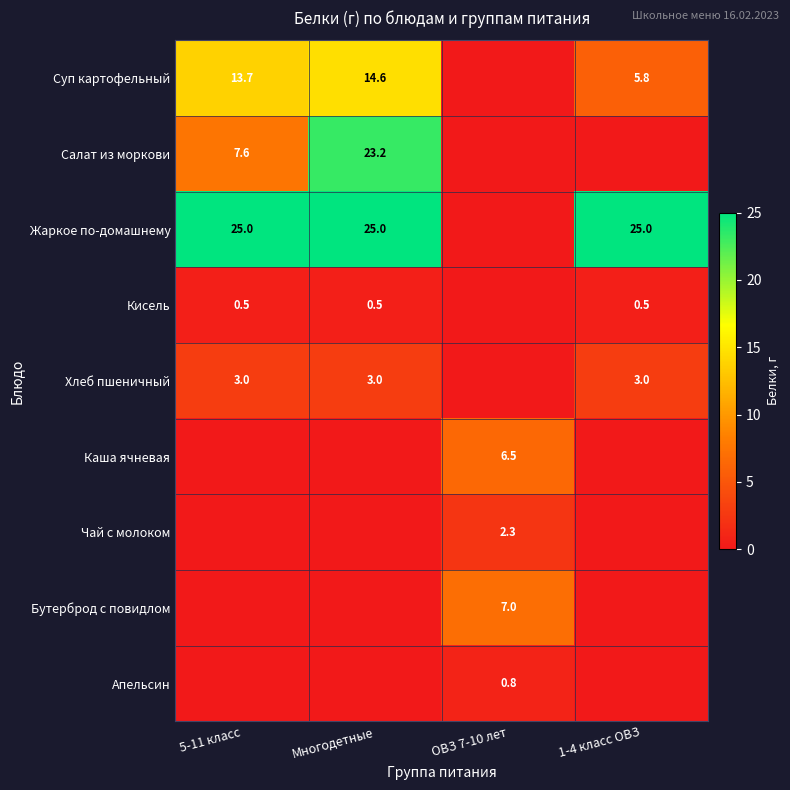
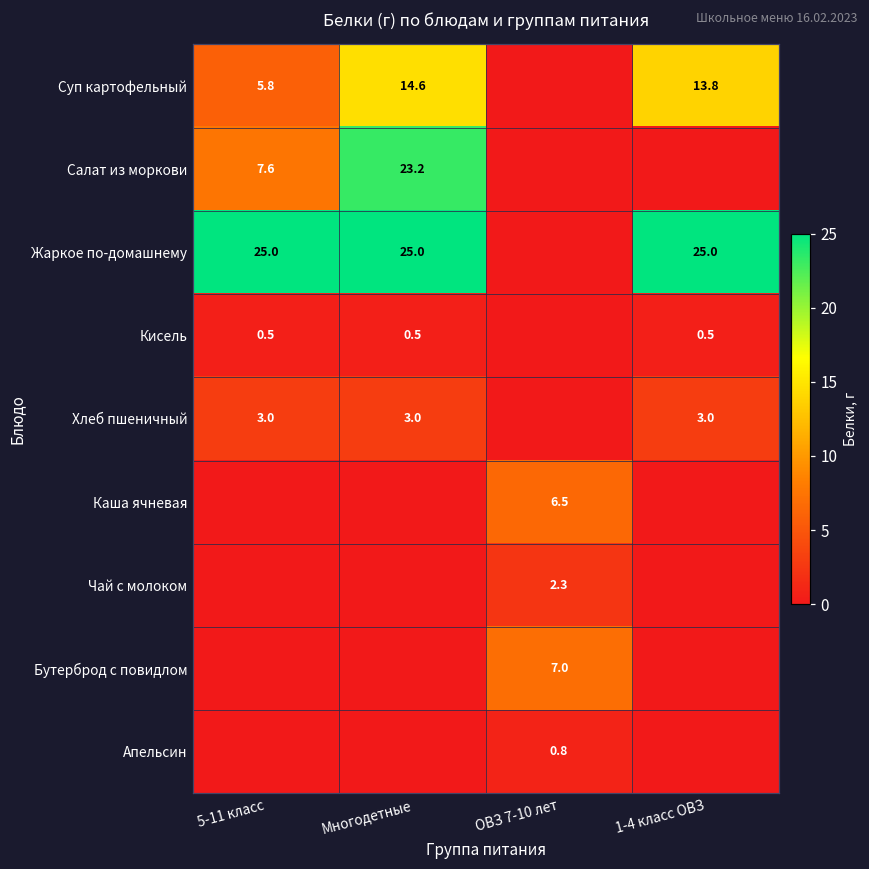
Суп картофельный, 5-11 класс: 13.7 -> 5.8
Суп картофельный, 1-4 класс ОВЗ: 5.8 -> 13.8
